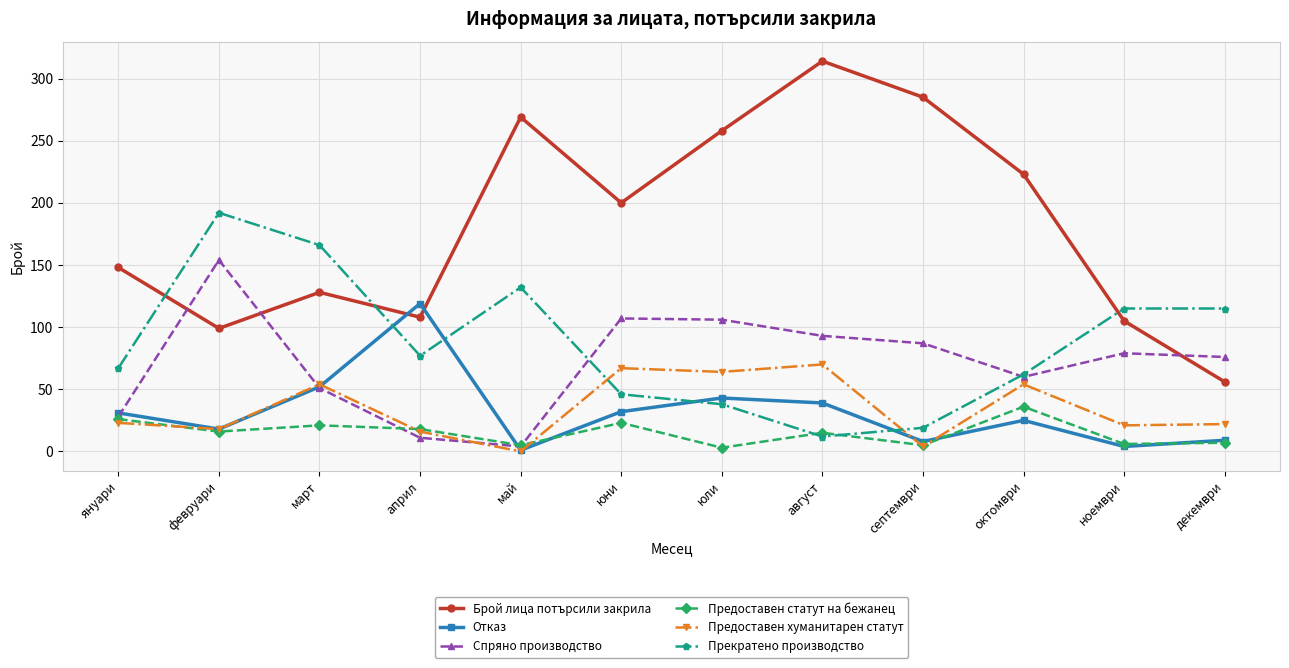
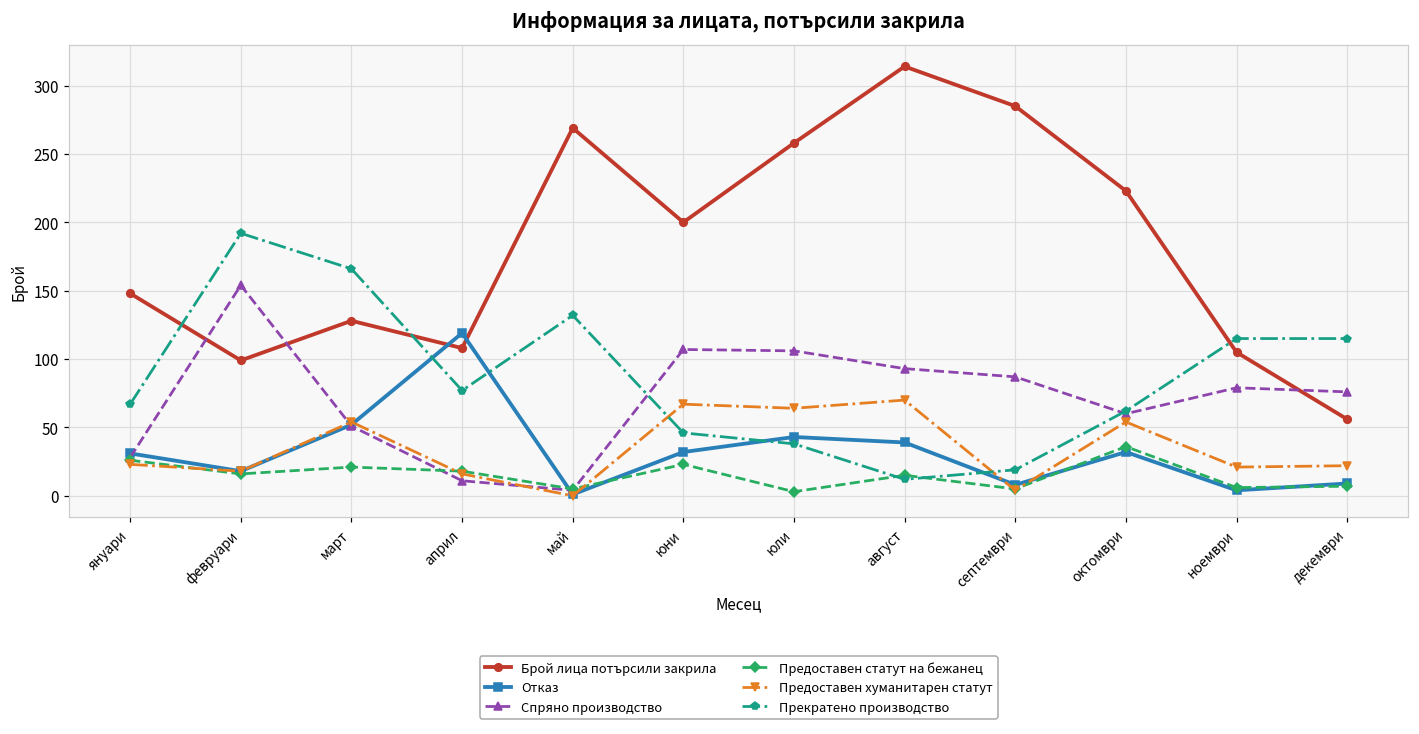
Отказ, октомври: 25 -> 32
